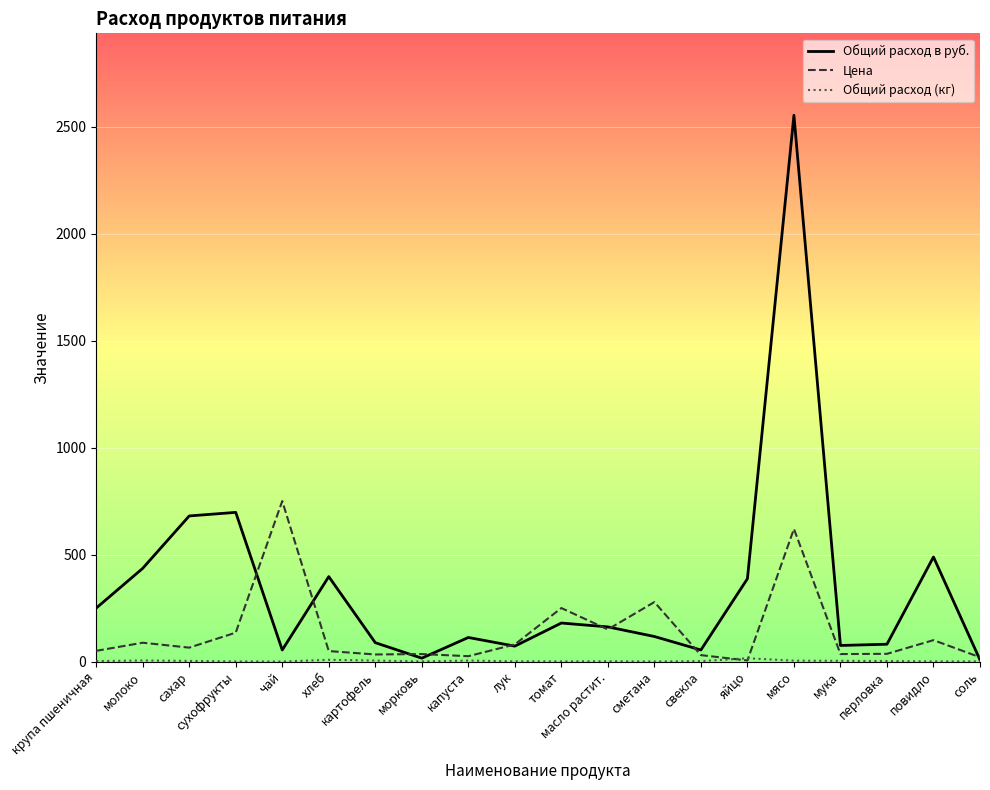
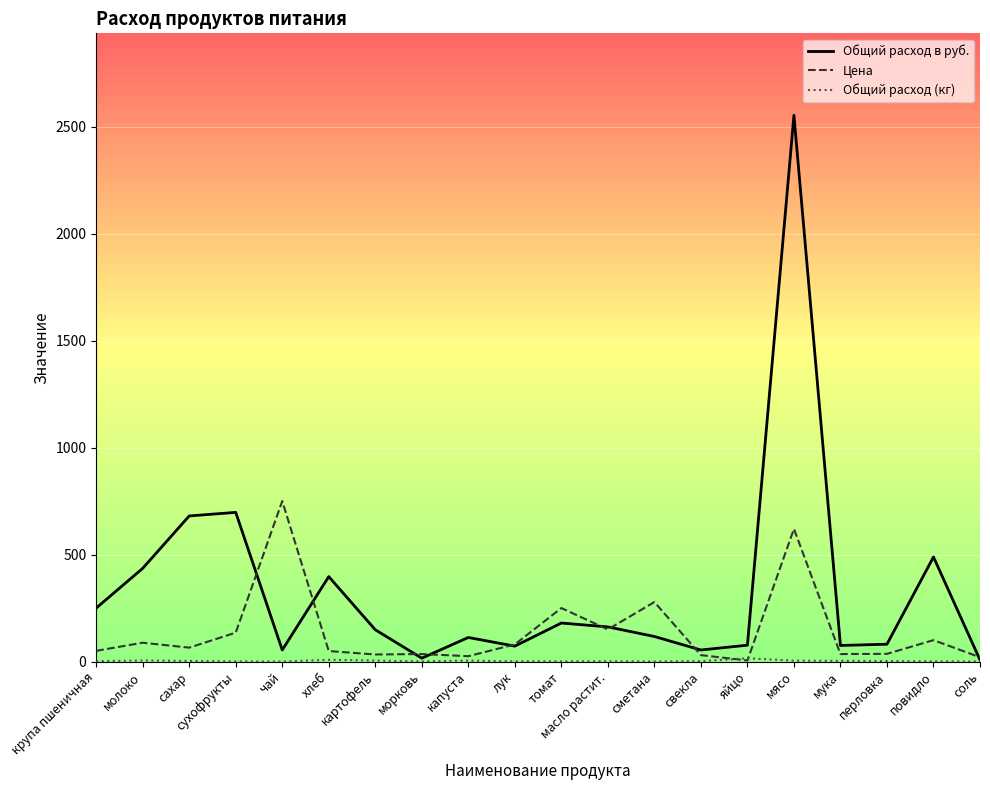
Общий расход в руб., картофель: 90 -> 150
Общий расход в руб., яйцо: 390 -> 80
